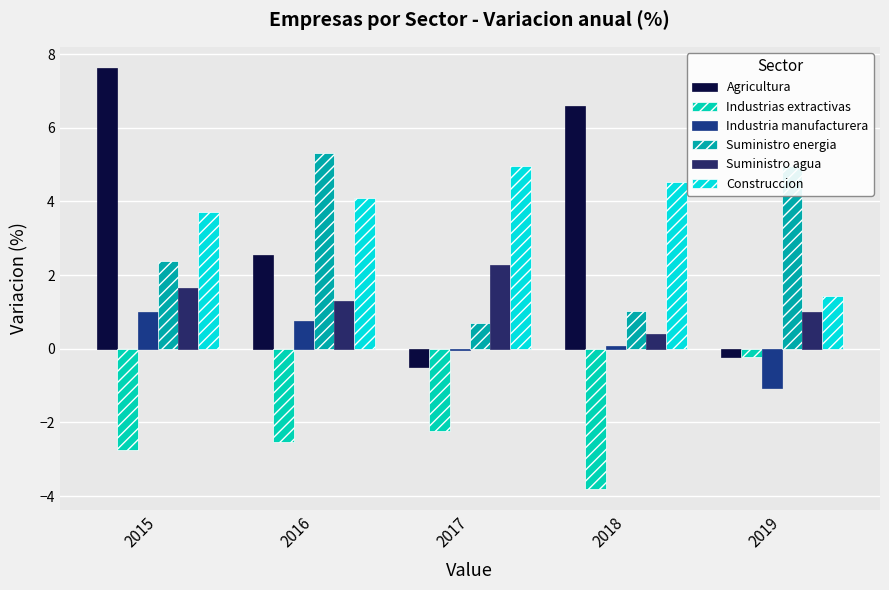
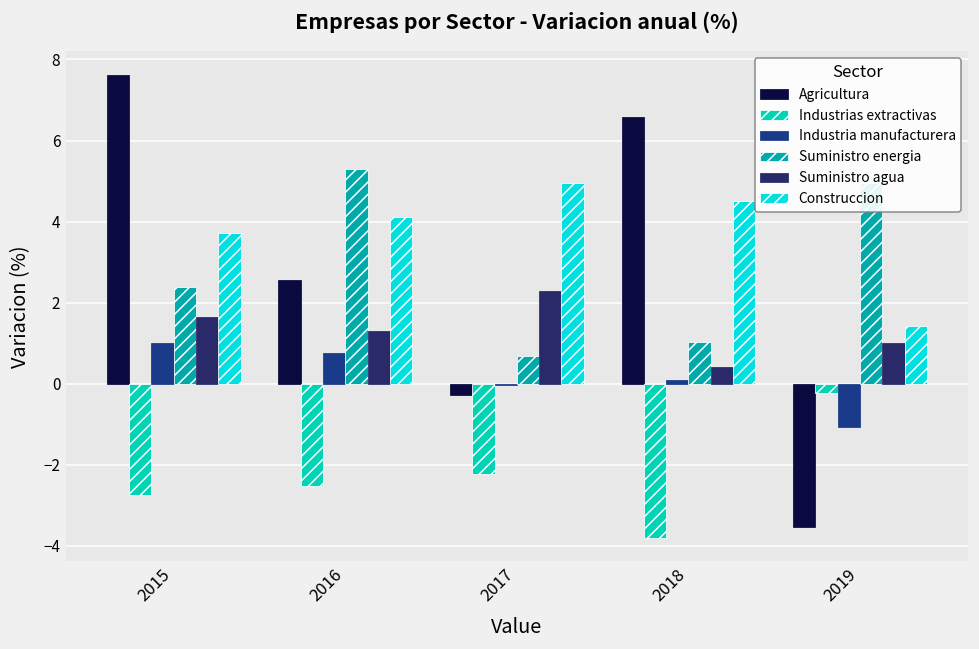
Agricultura, 2017: -0.5 -> -0.3
Agricultura, 2019: -0.2 -> -3.5
